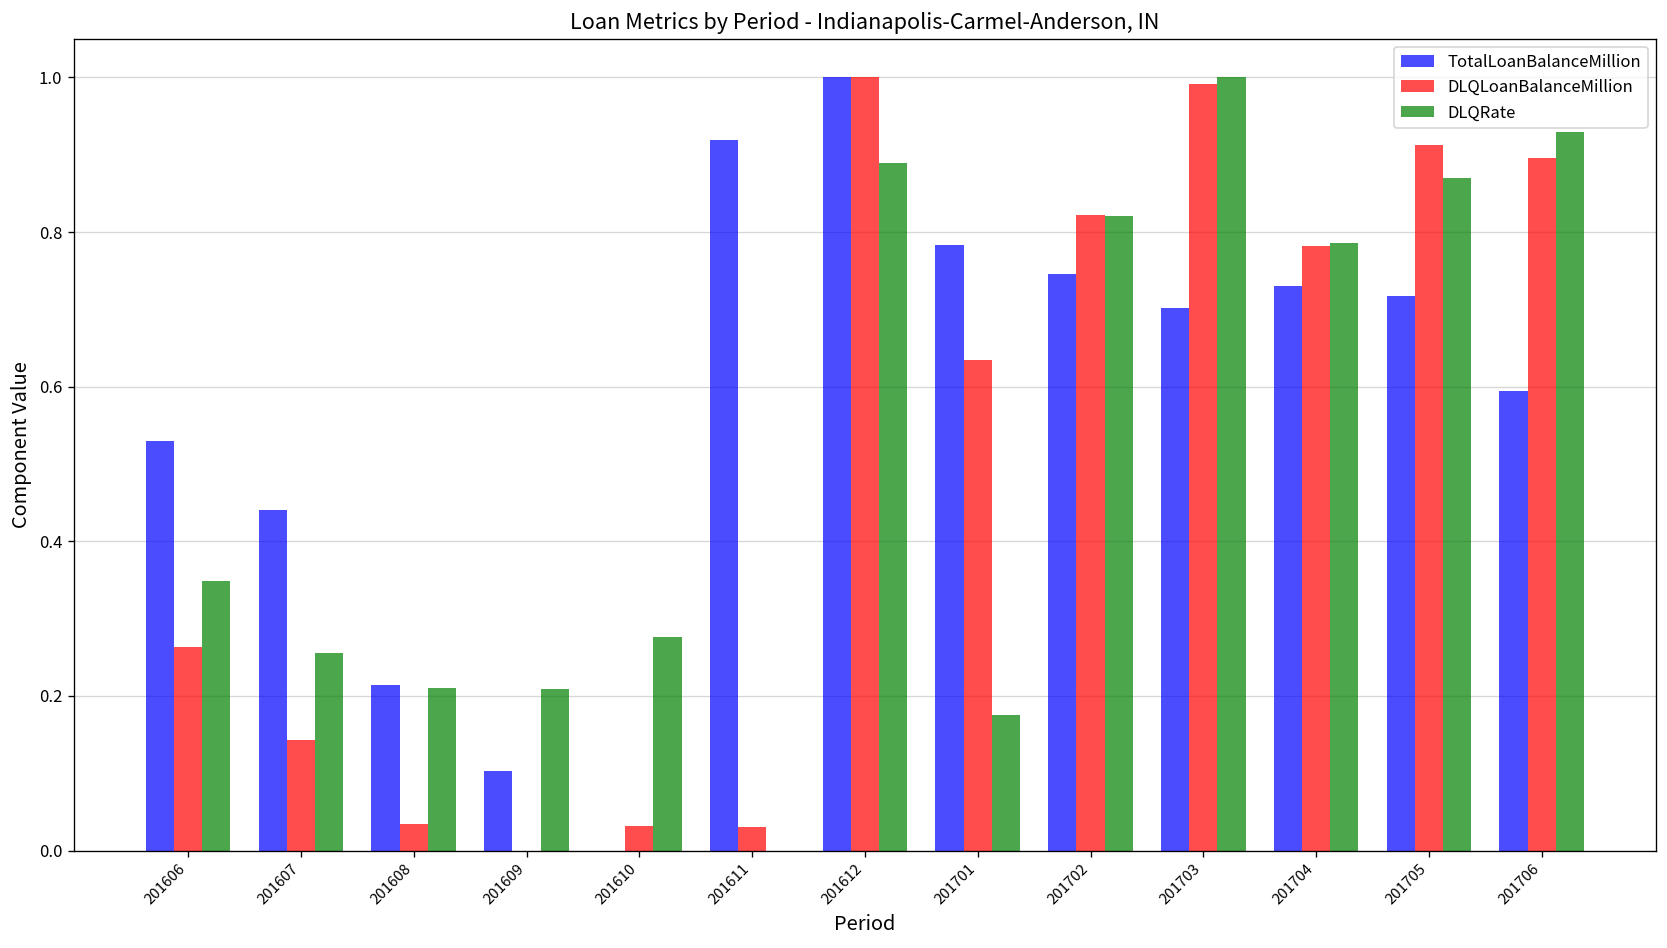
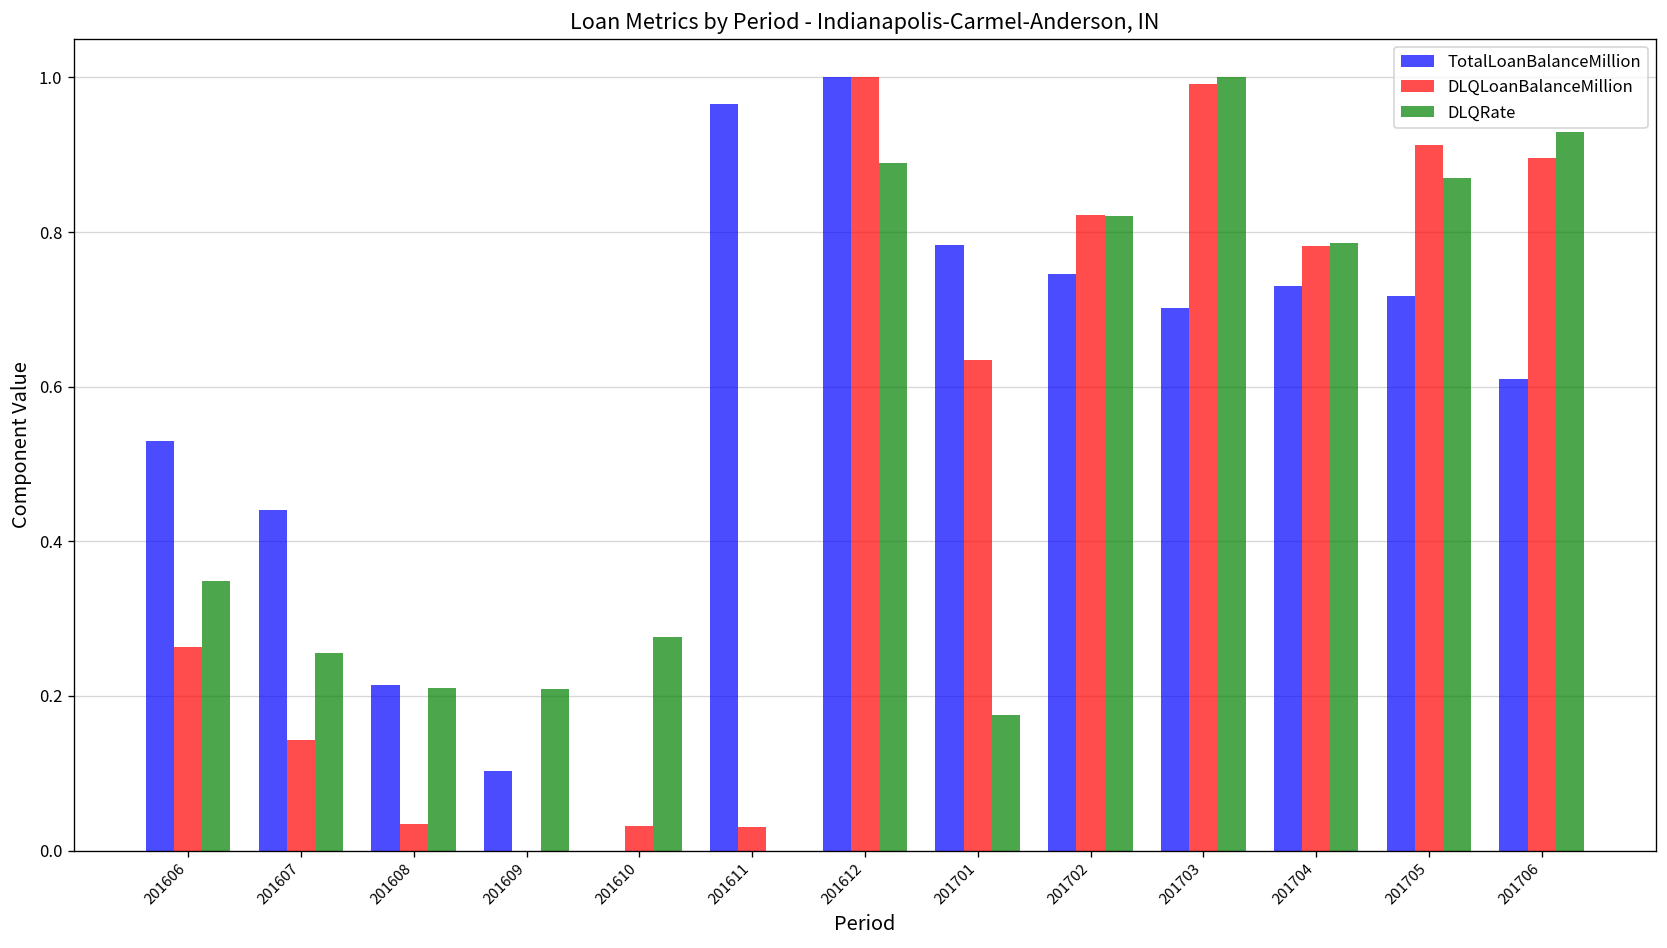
TotalLoanBalanceMillion, 201611: 0.92 -> 0.97
TotalLoanBalanceMillion, 201706: 0.59 -> 0.61
